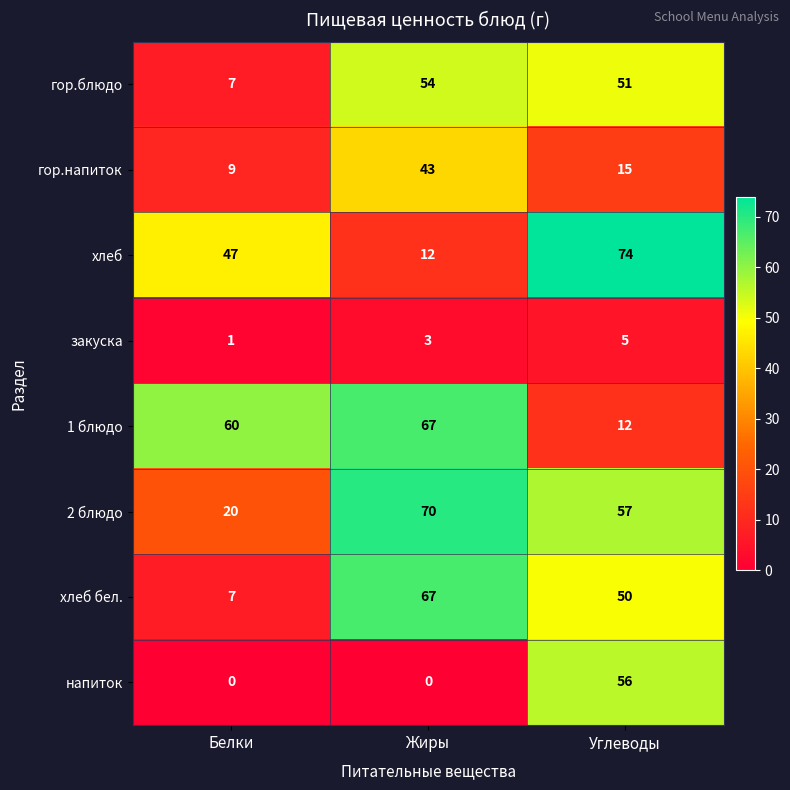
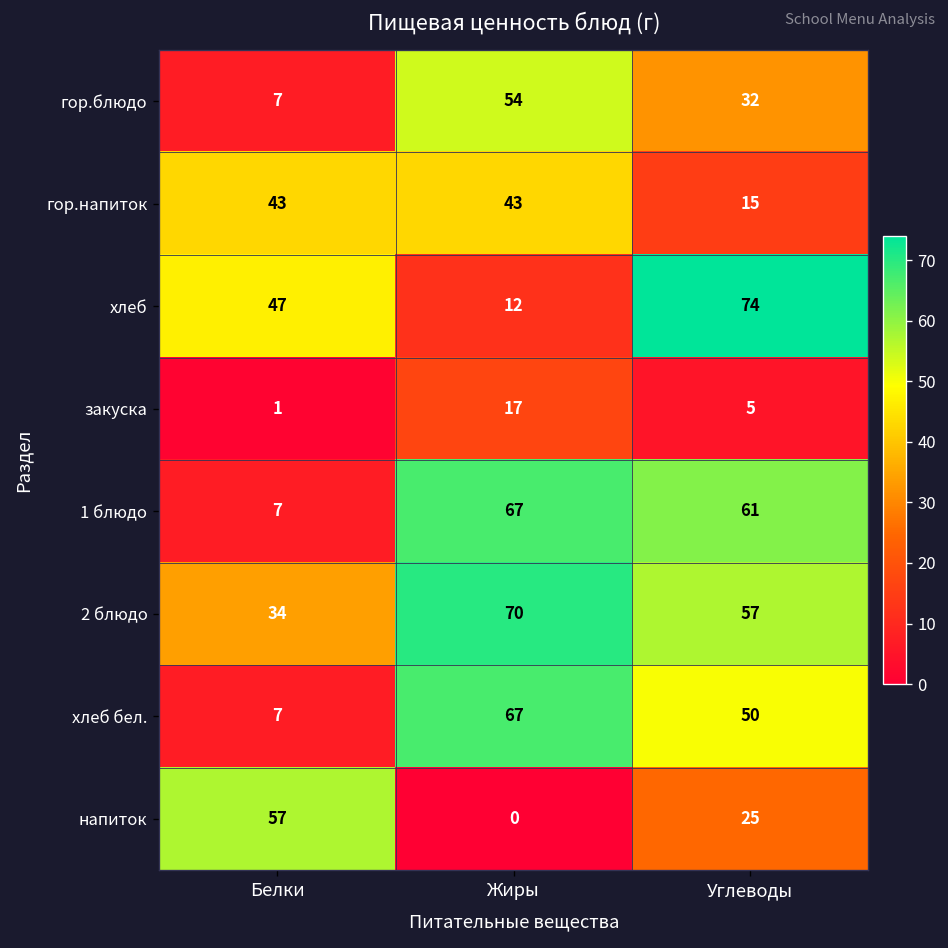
гор.блюдо, Углеводы: 51 -> 32
гор.напиток, Белки: 9 -> 43
закуска, Жиры: 3 -> 17
1 блюдо, Белки: 60 -> 7
1 блюдо, Углеводы: 12 -> 61
2 блюдо, Белки: 20 -> 34
напиток, Белки: 0 -> 57
напиток, Углеводы: 56 -> 25
